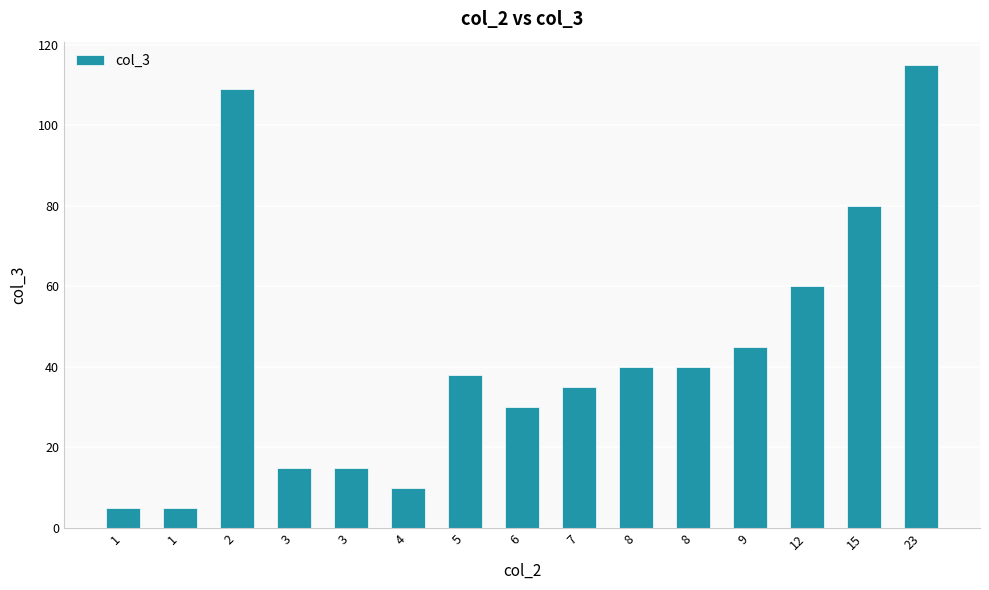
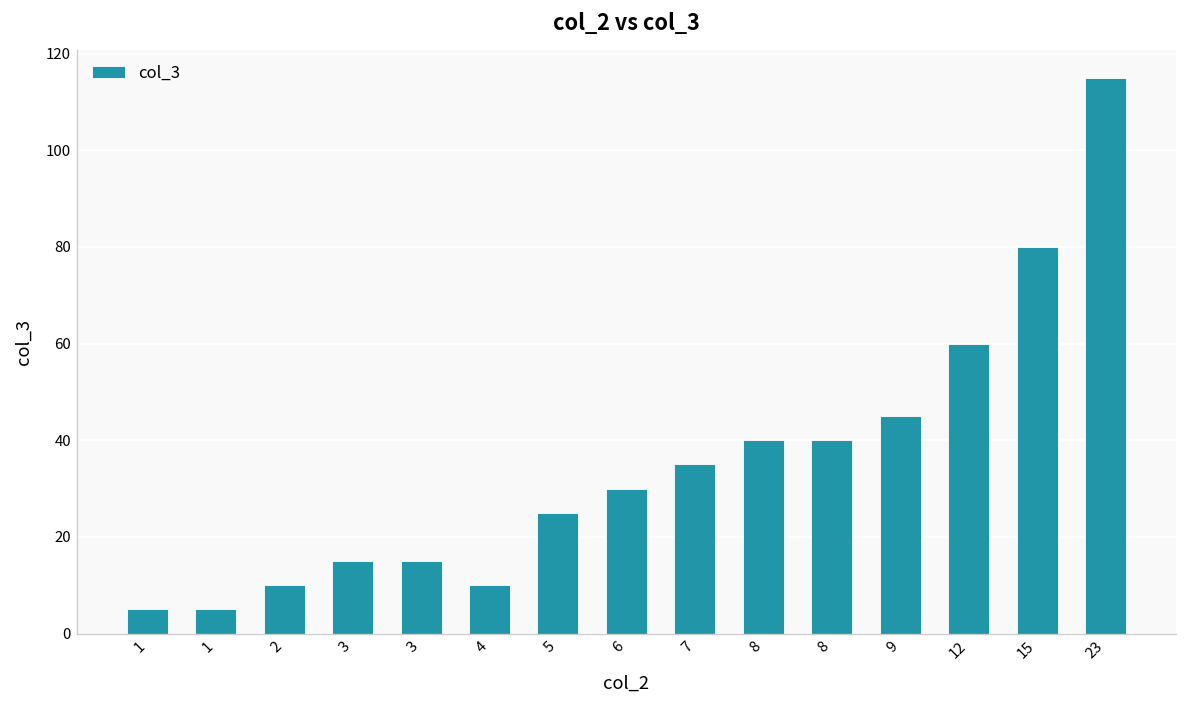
2: 109 -> 10
5: 38 -> 25
